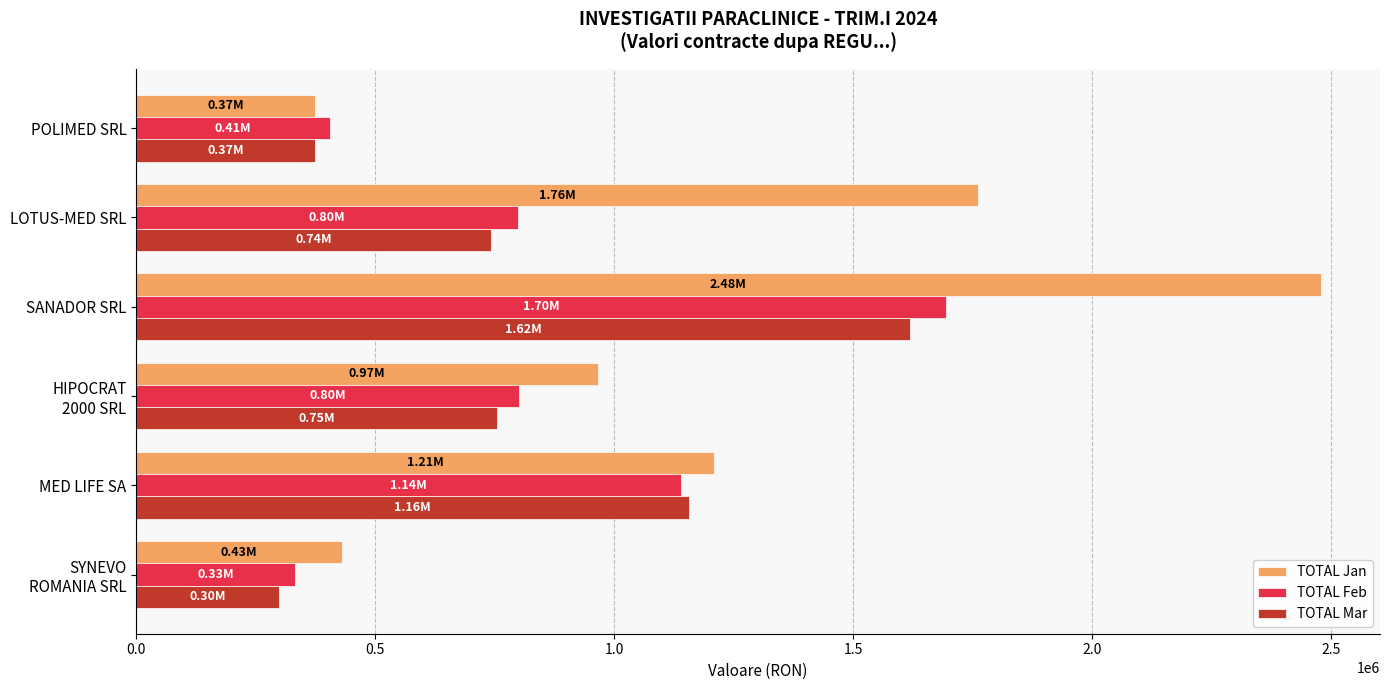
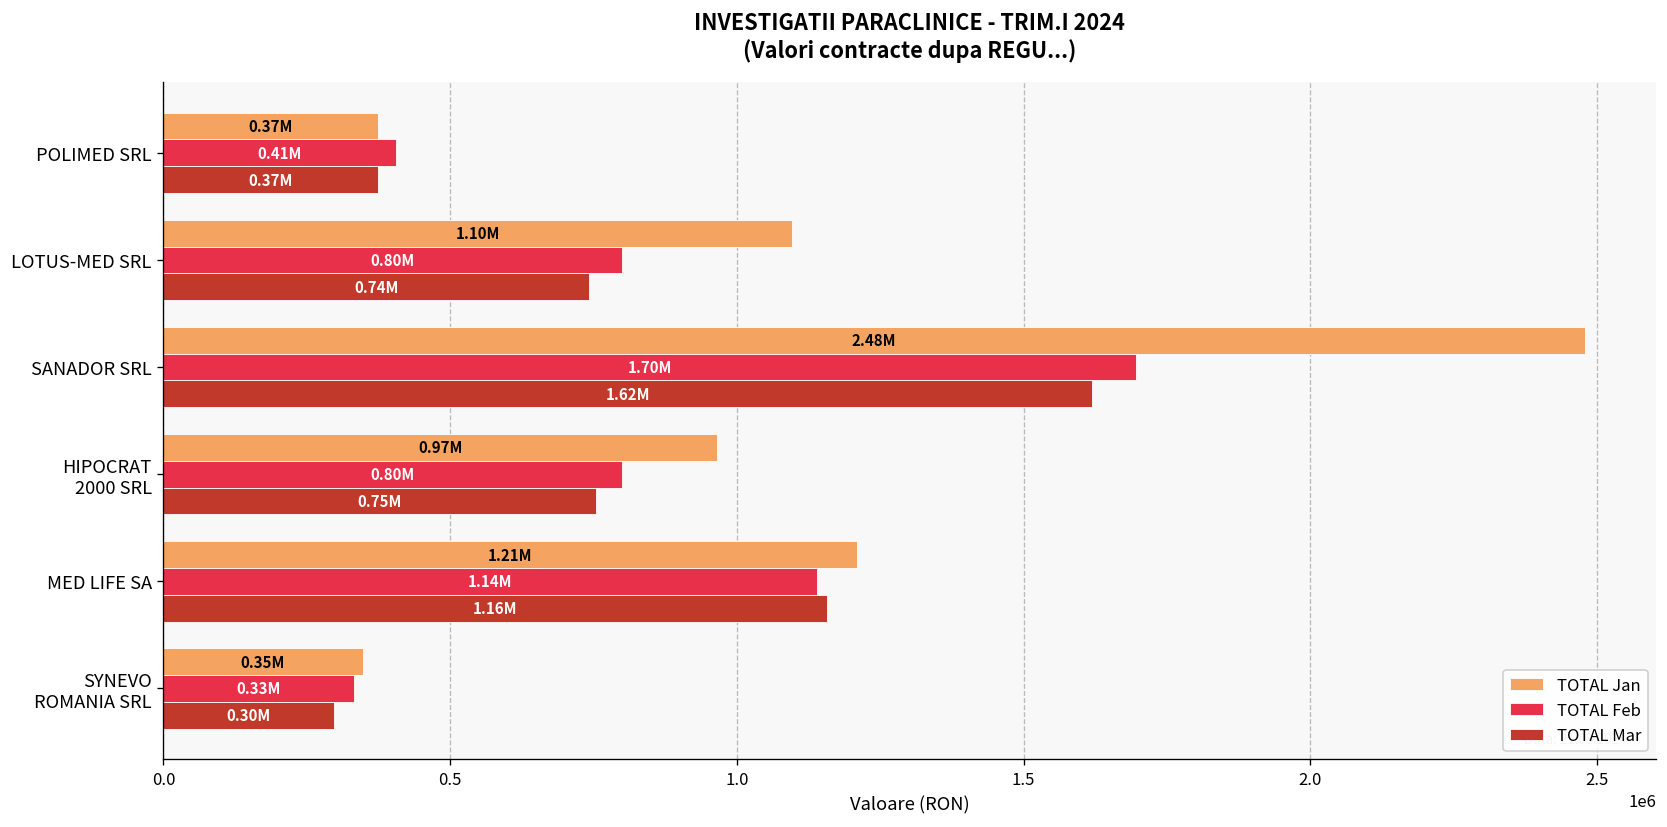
TOTAL Jan, LOTUS-MED SRL: 1.76M -> 1.10M
TOTAL Jan, SYNEVO ROMANIA SRL: 0.43M -> 0.35M
